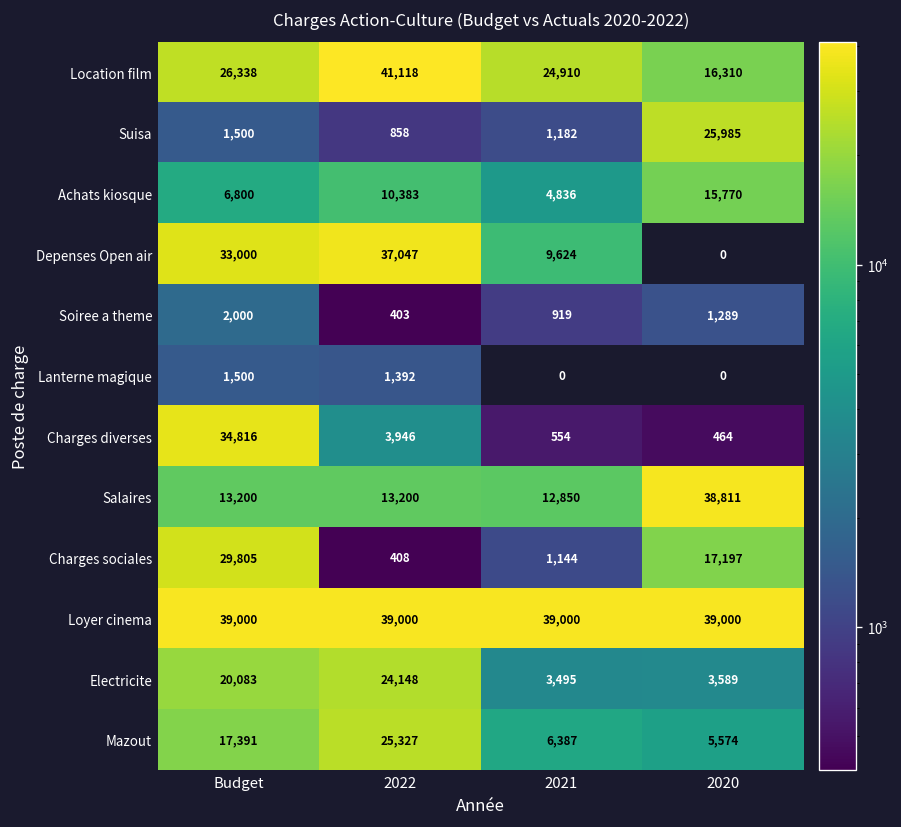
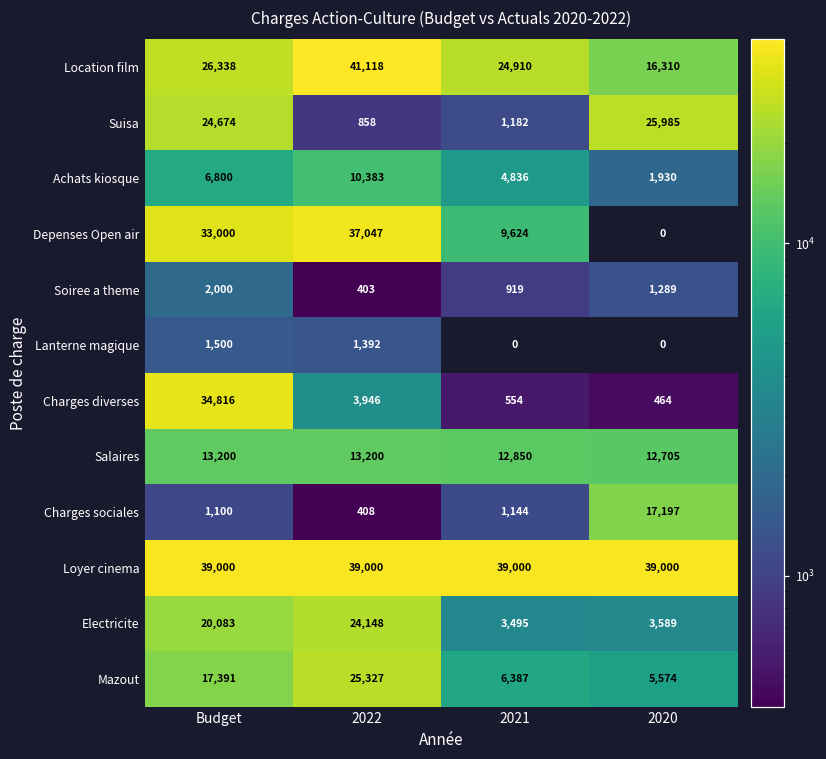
Suisa, Budget: 1,500 -> 24,674
Achats kiosque, 2020: 15,770 -> 1,930
Salaires, 2020: 38,811 -> 12,705
Charges sociales, Budget: 29,805 -> 1,100
